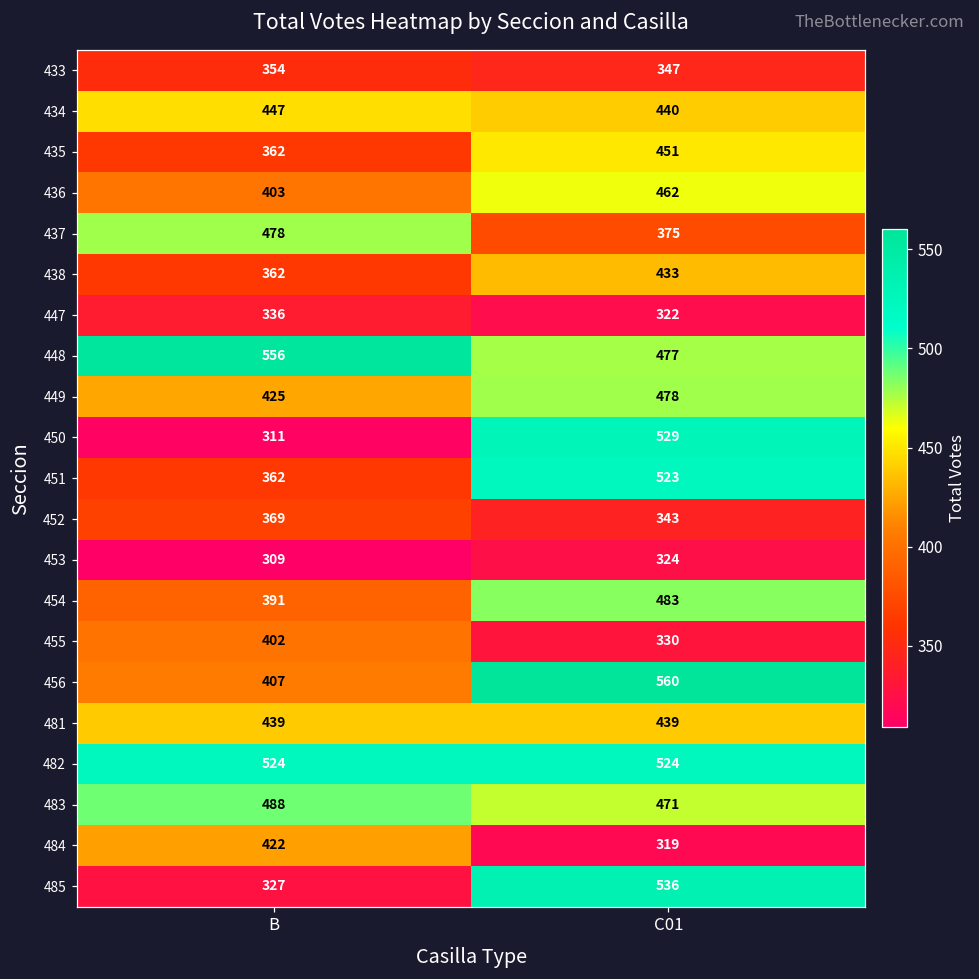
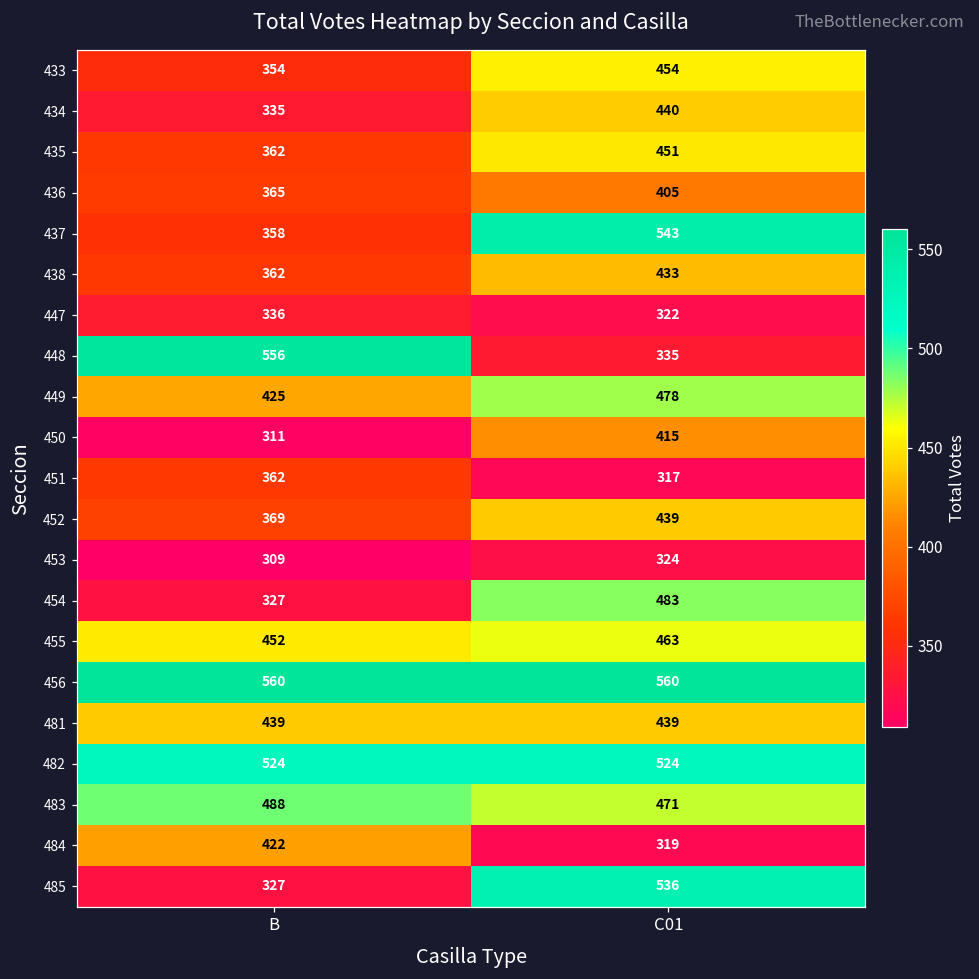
433, C01: 347 -> 454
434, B: 447 -> 335
436, B: 403 -> 365
436, C01: 462 -> 405
437, B: 478 -> 358
437, C01: 375 -> 543
448, C01: 477 -> 335
450, C01: 529 -> 415
451, C01: 523 -> 317
452, C01: 343 -> 439
454, B: 391 -> 327
455, B: 402 -> 452
455, C01: 330 -> 463
456, B: 407 -> 560
